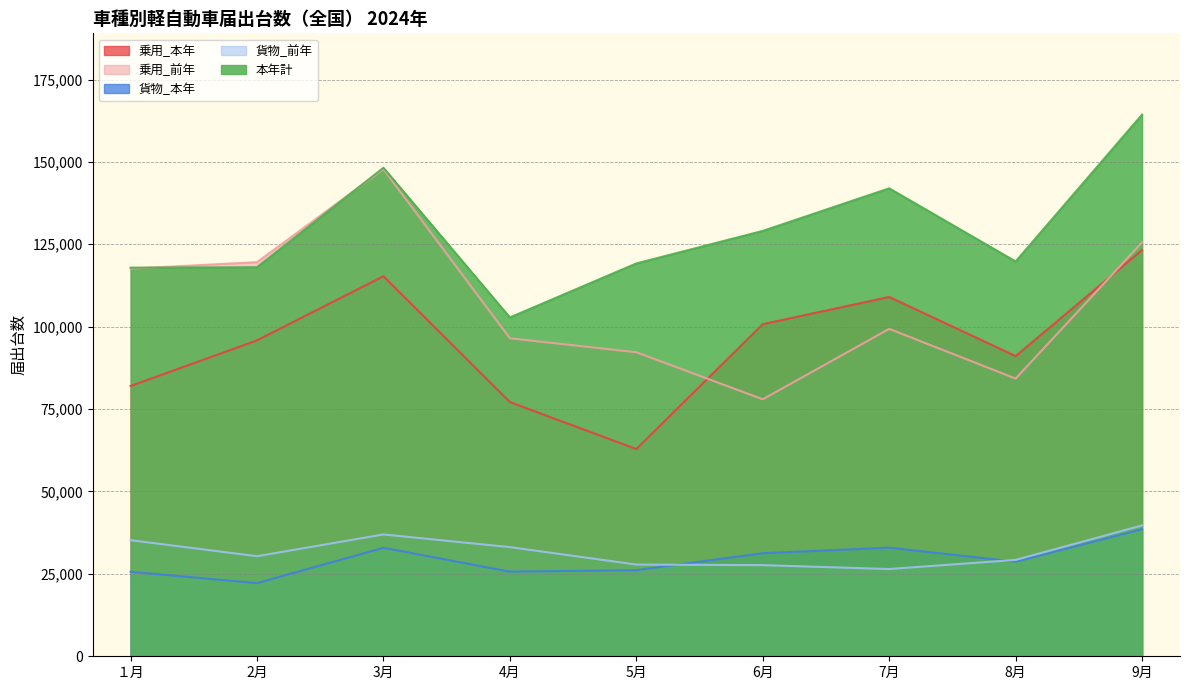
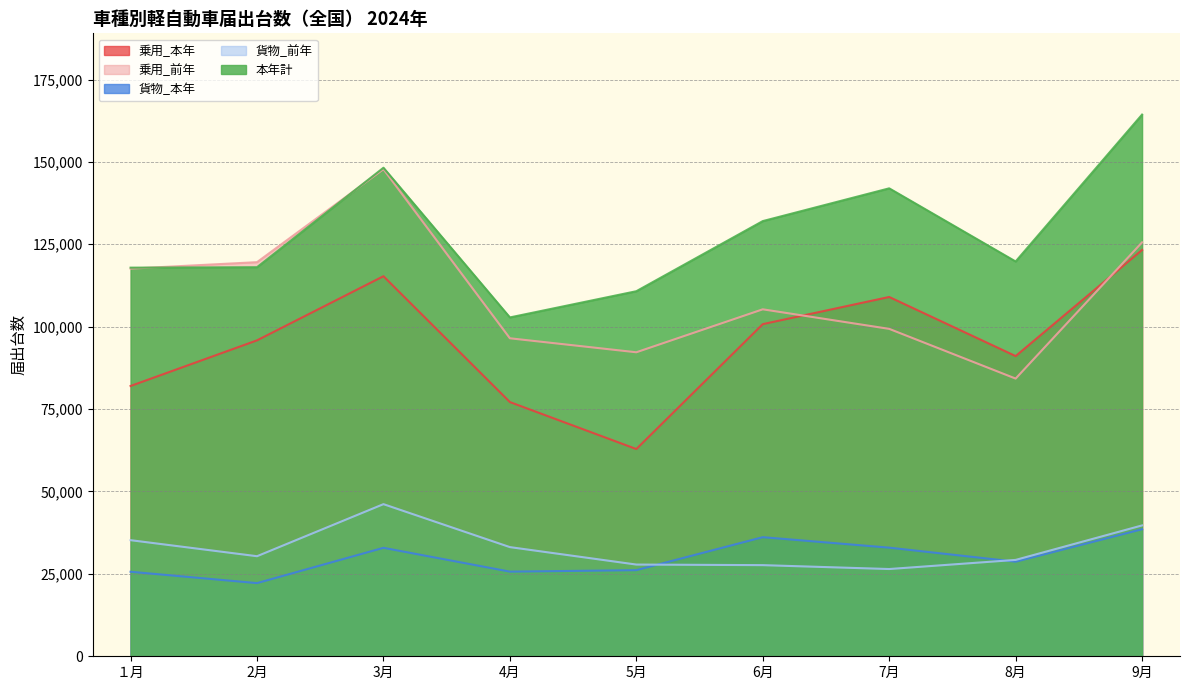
貨物_前年, 3月: 37,000 -> 46,000
本年計, 5月: 119,000 -> 111,000
乗用_前年, 6月: 78,000 -> 105,000
貨物_本年, 6月: 31,000 -> 36,000
本年計, 6月: 129,000 -> 132,000
